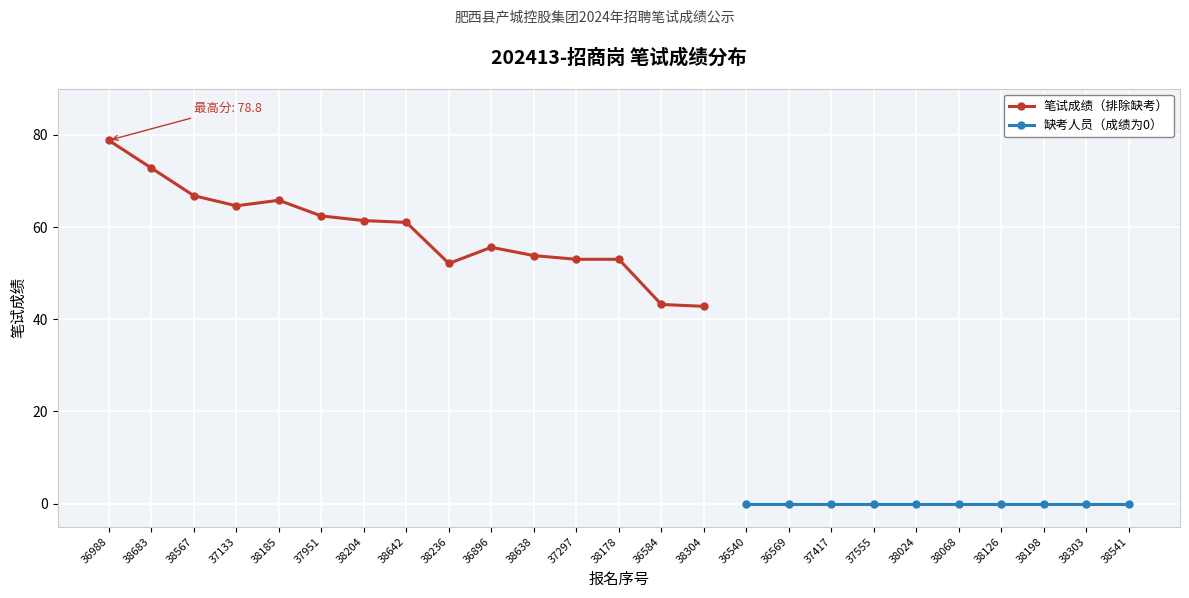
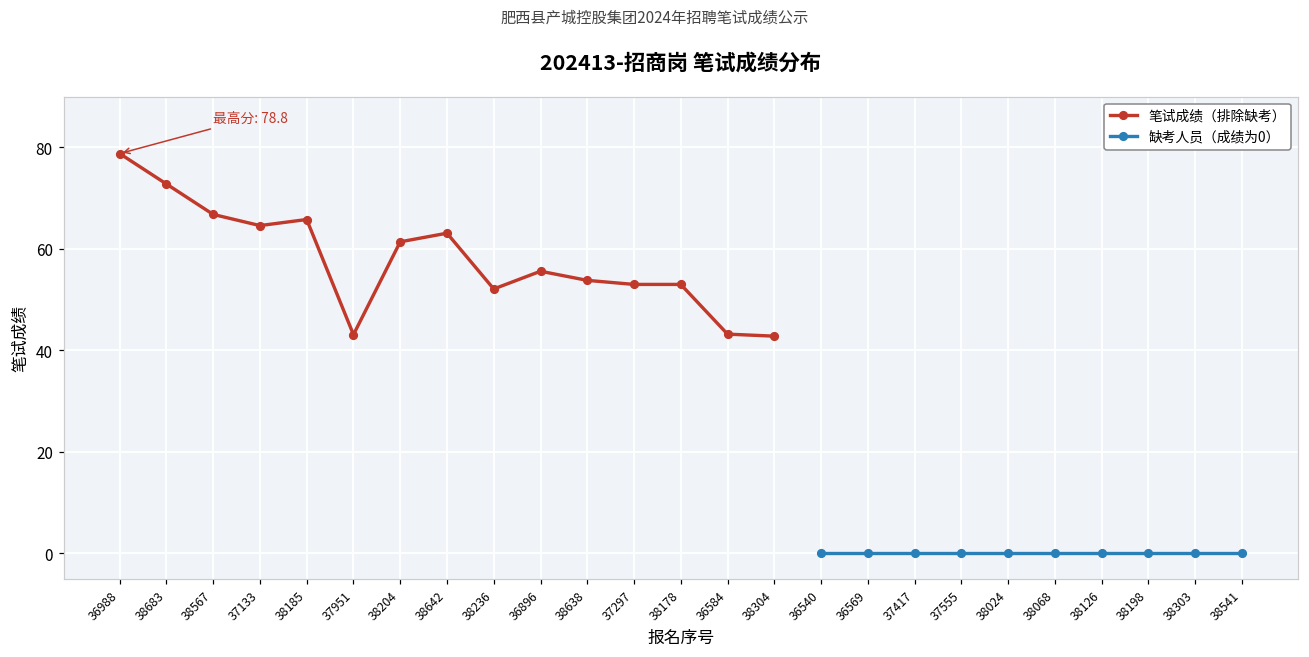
笔试成绩（排除缺考）, 37951: 62 -> 43
笔试成绩（排除缺考）, 38642: 61 -> 63
